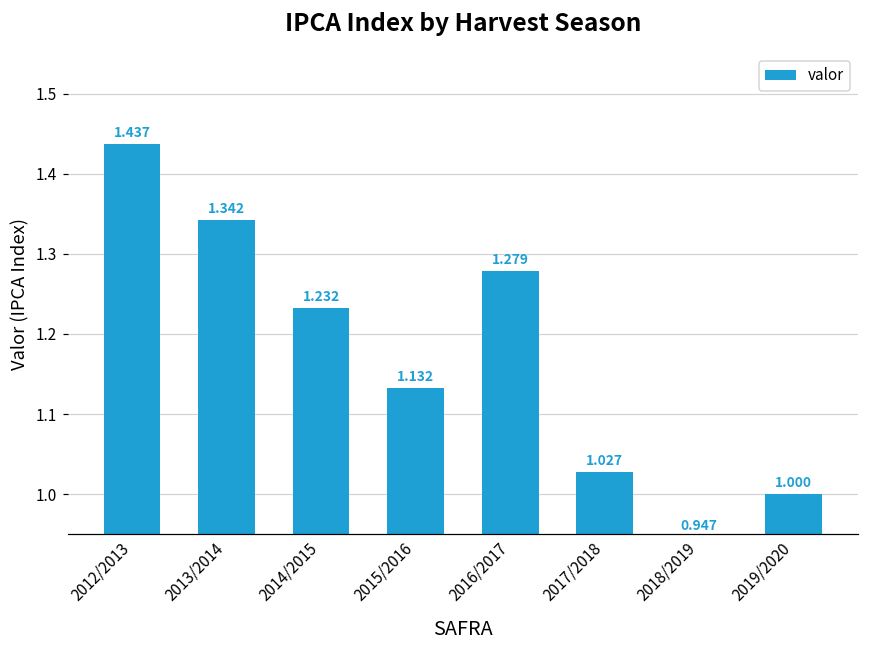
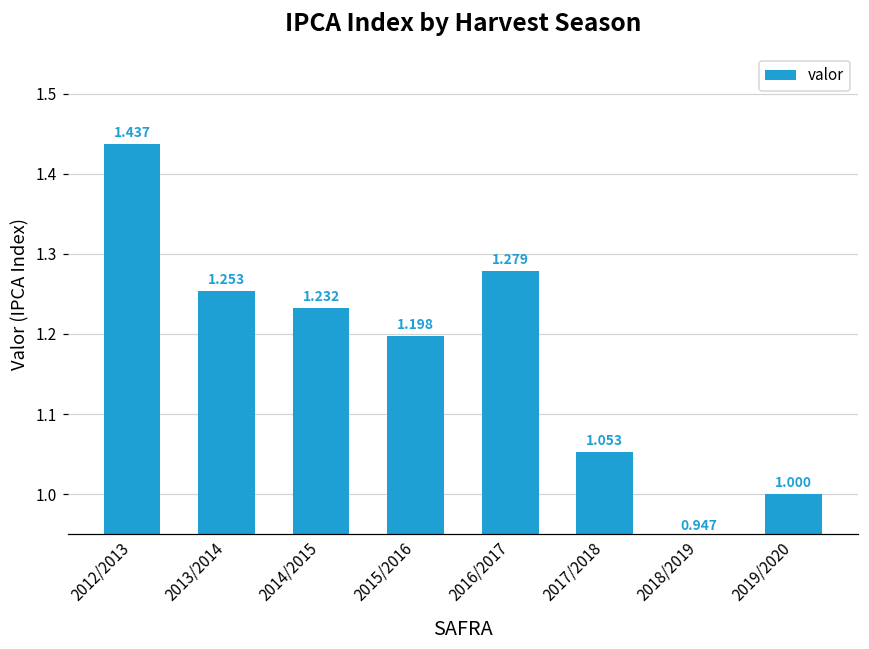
2013/2014: 1.342 -> 1.253
2015/2016: 1.132 -> 1.198
2017/2018: 1.027 -> 1.053
